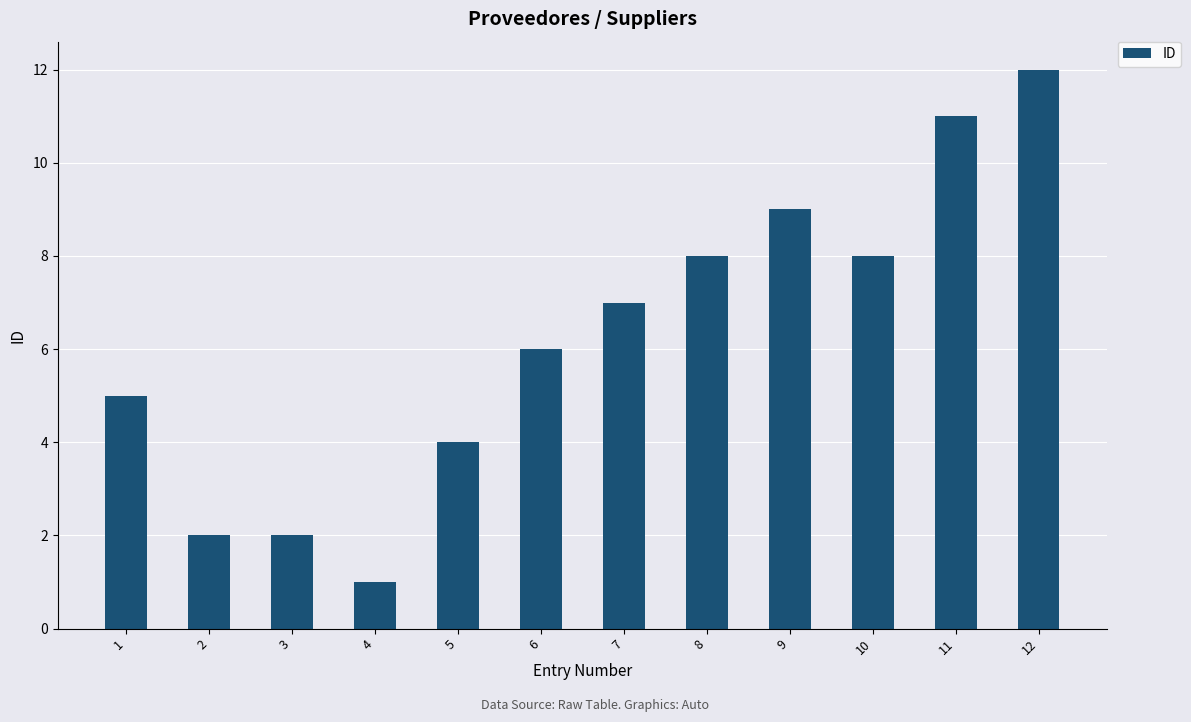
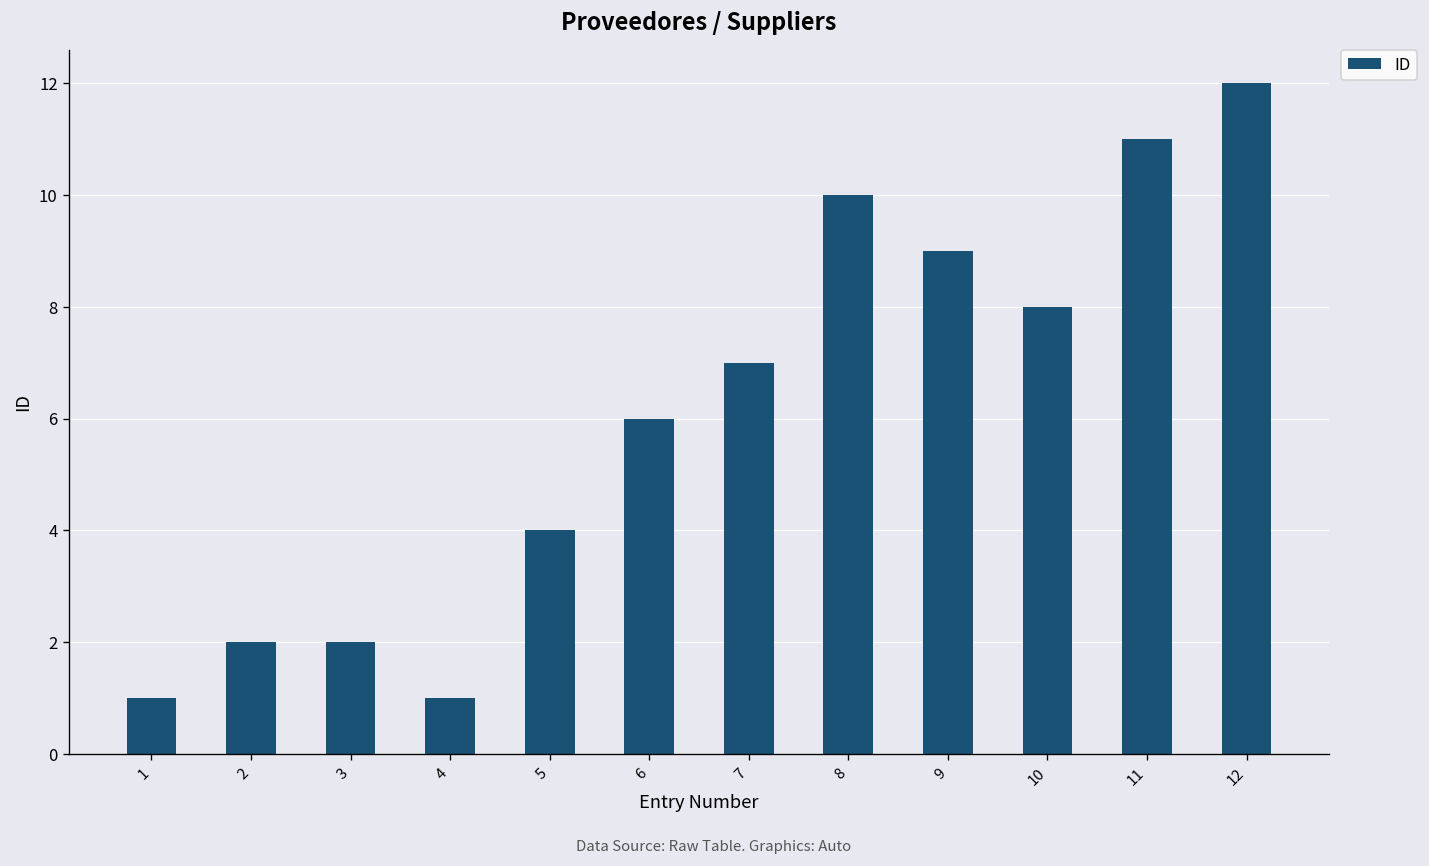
1: 5 -> 1
8: 8 -> 10
